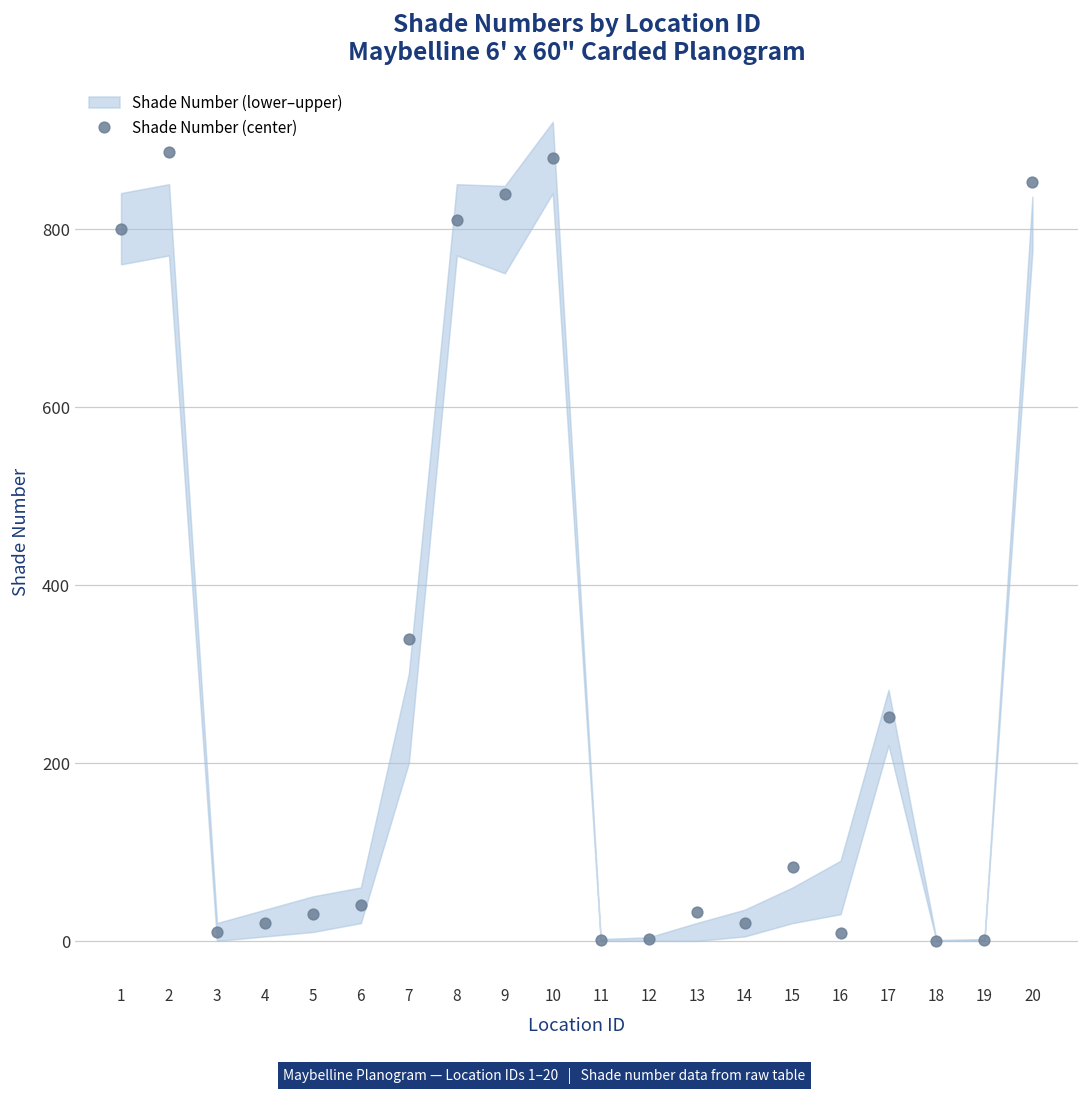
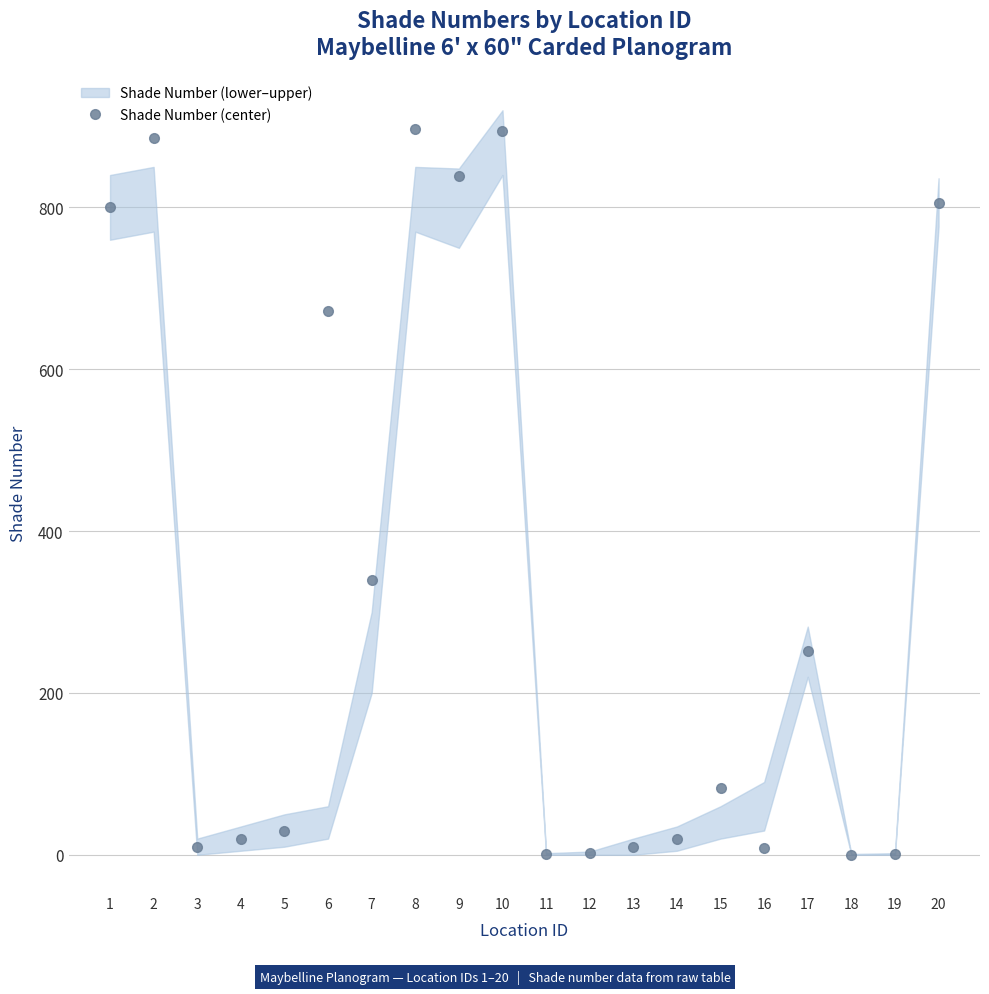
Shade Number (center), 6: 40 -> 670
Shade Number (center), 8: 810 -> 900
Shade Number (center), 10: 880 -> 890
Shade Number (center), 13: 30 -> 10
Shade Number (center), 20: 850 -> 810
